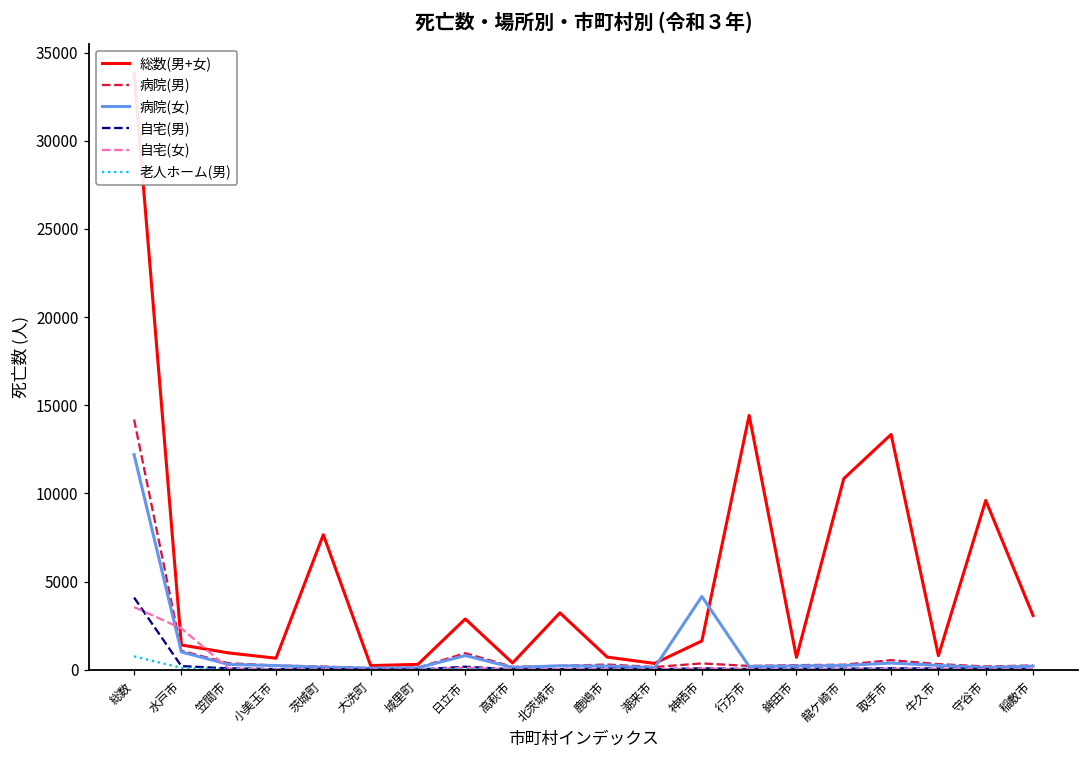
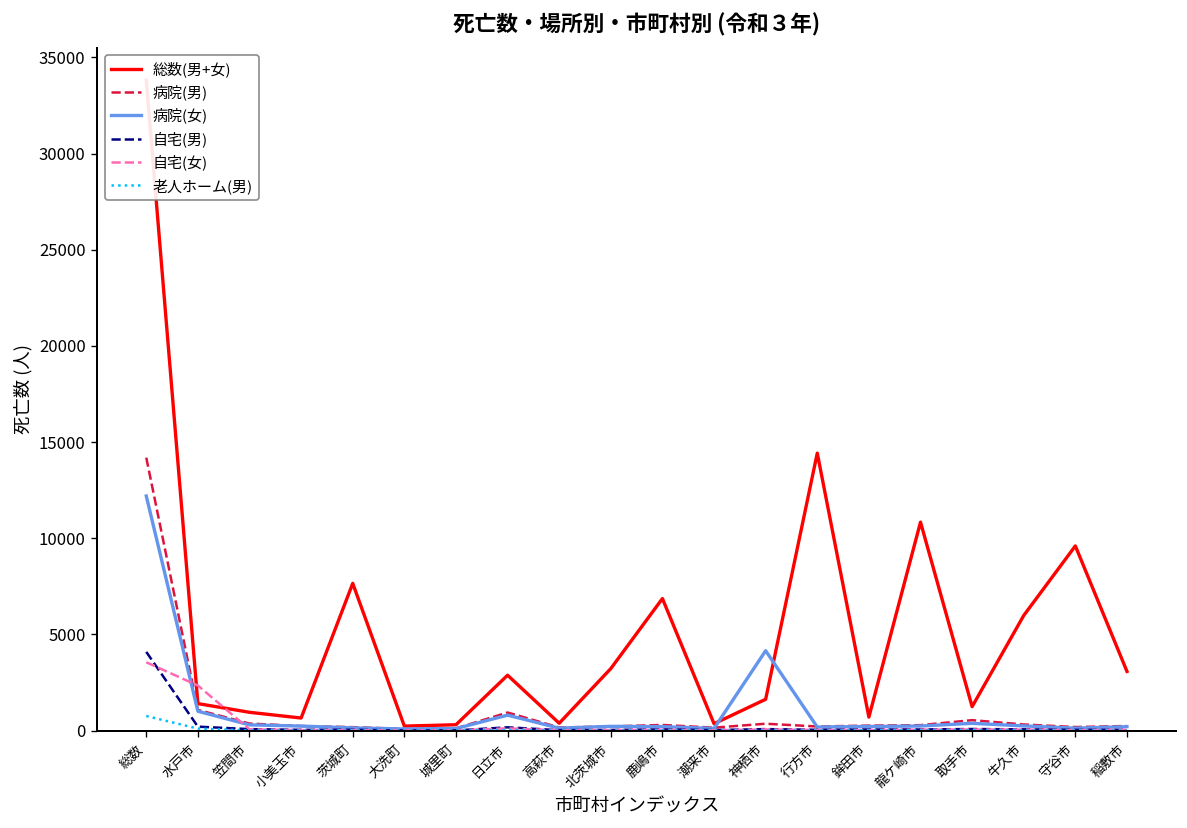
総数(男+女), 鹿嶋市: 700 -> 6900
総数(男+女), 取手市: 13300 -> 1200
総数(男+女), 牛久市: 800 -> 6000
